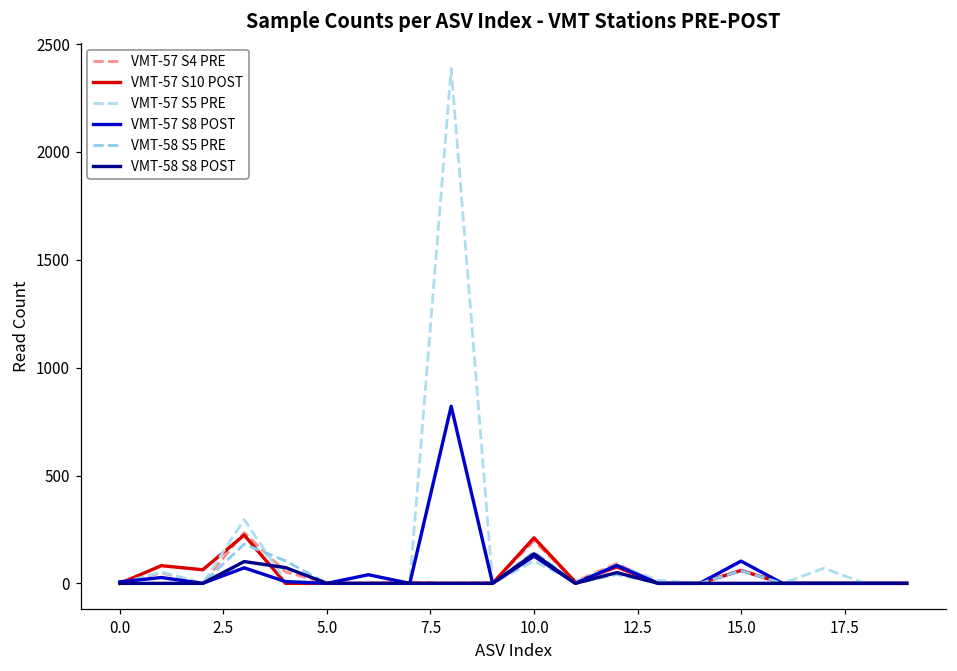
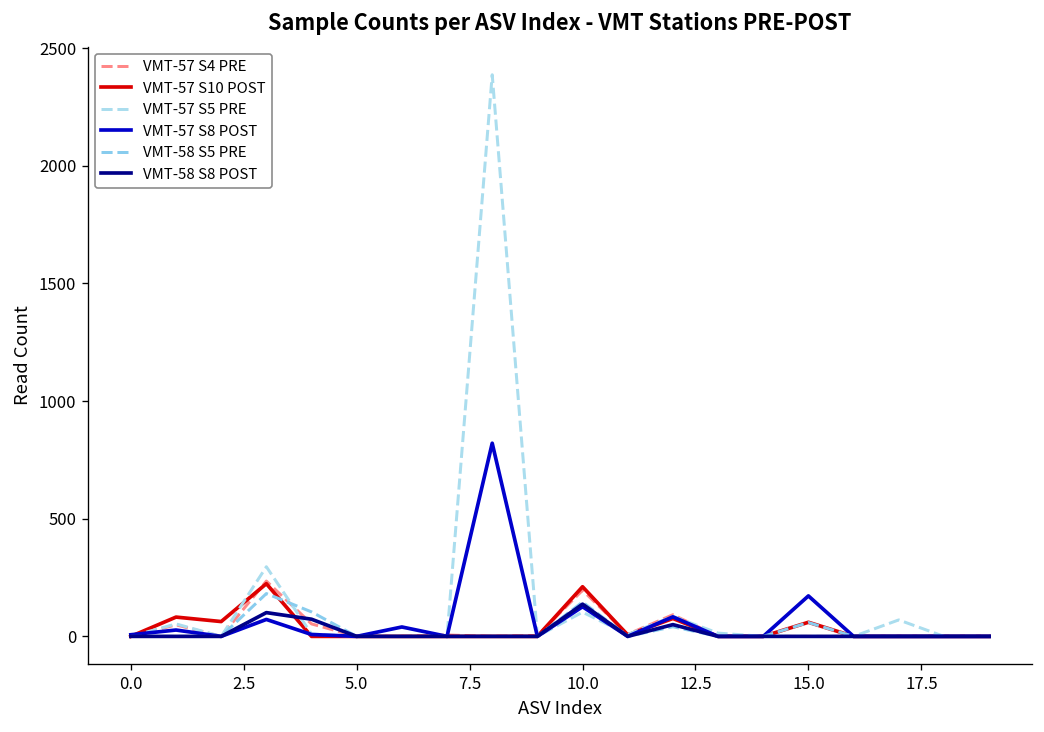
VMT-57 S8 POST, 15.0: 100 -> 170
